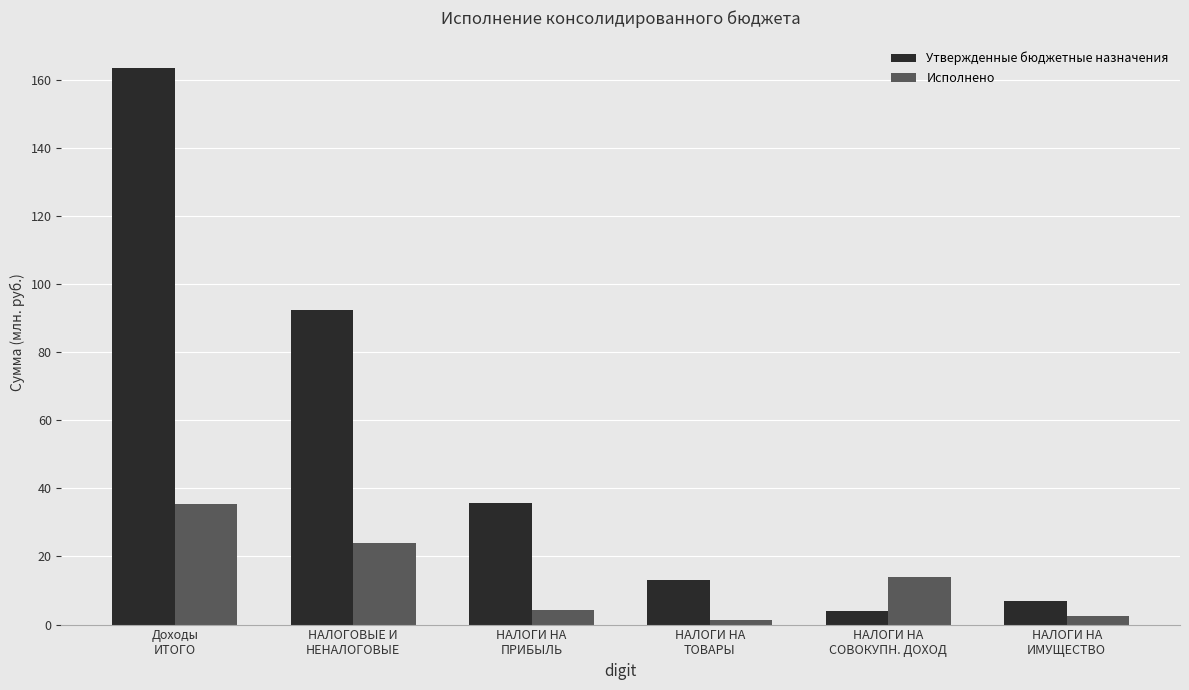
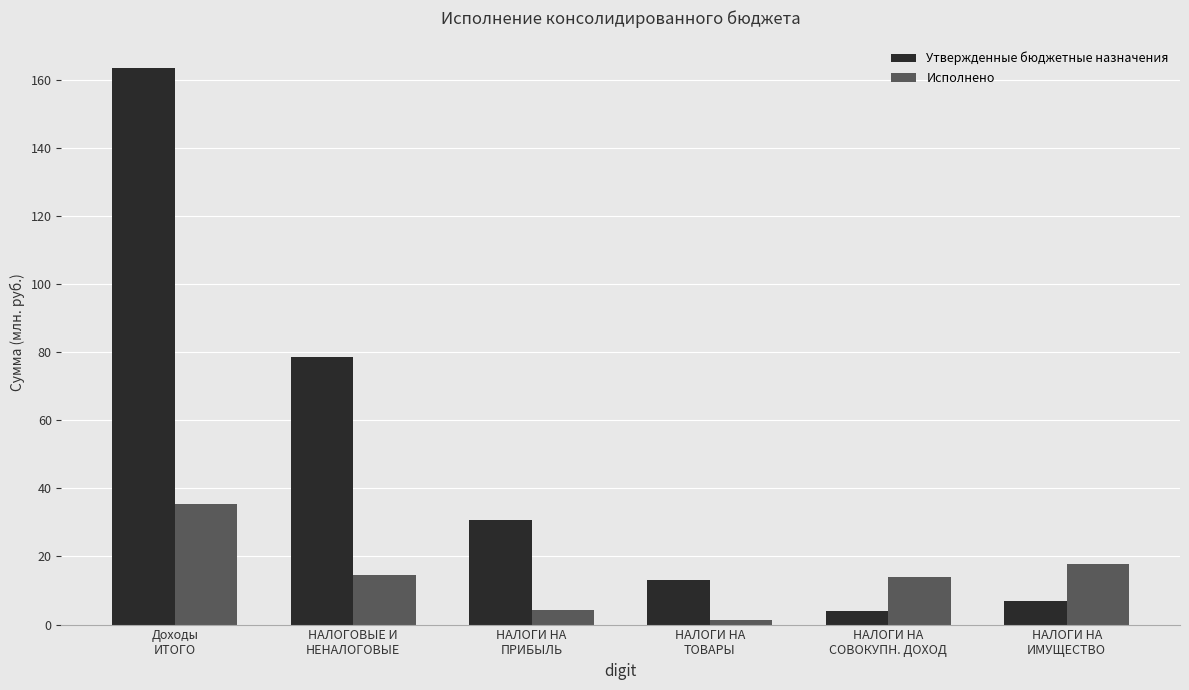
Утвержденные бюджетные назначения, НАЛОГОВЫЕ И НЕНАЛОГОВЫЕ: 93 -> 79
Исполнено, НАЛОГОВЫЕ И НЕНАЛОГОВЫЕ: 24 -> 14
Утвержденные бюджетные назначения, НАЛОГИ НА ПРИБЫЛЬ: 36 -> 31
Исполнено, НАЛОГИ НА ИМУЩЕСТВО: 2 -> 18
